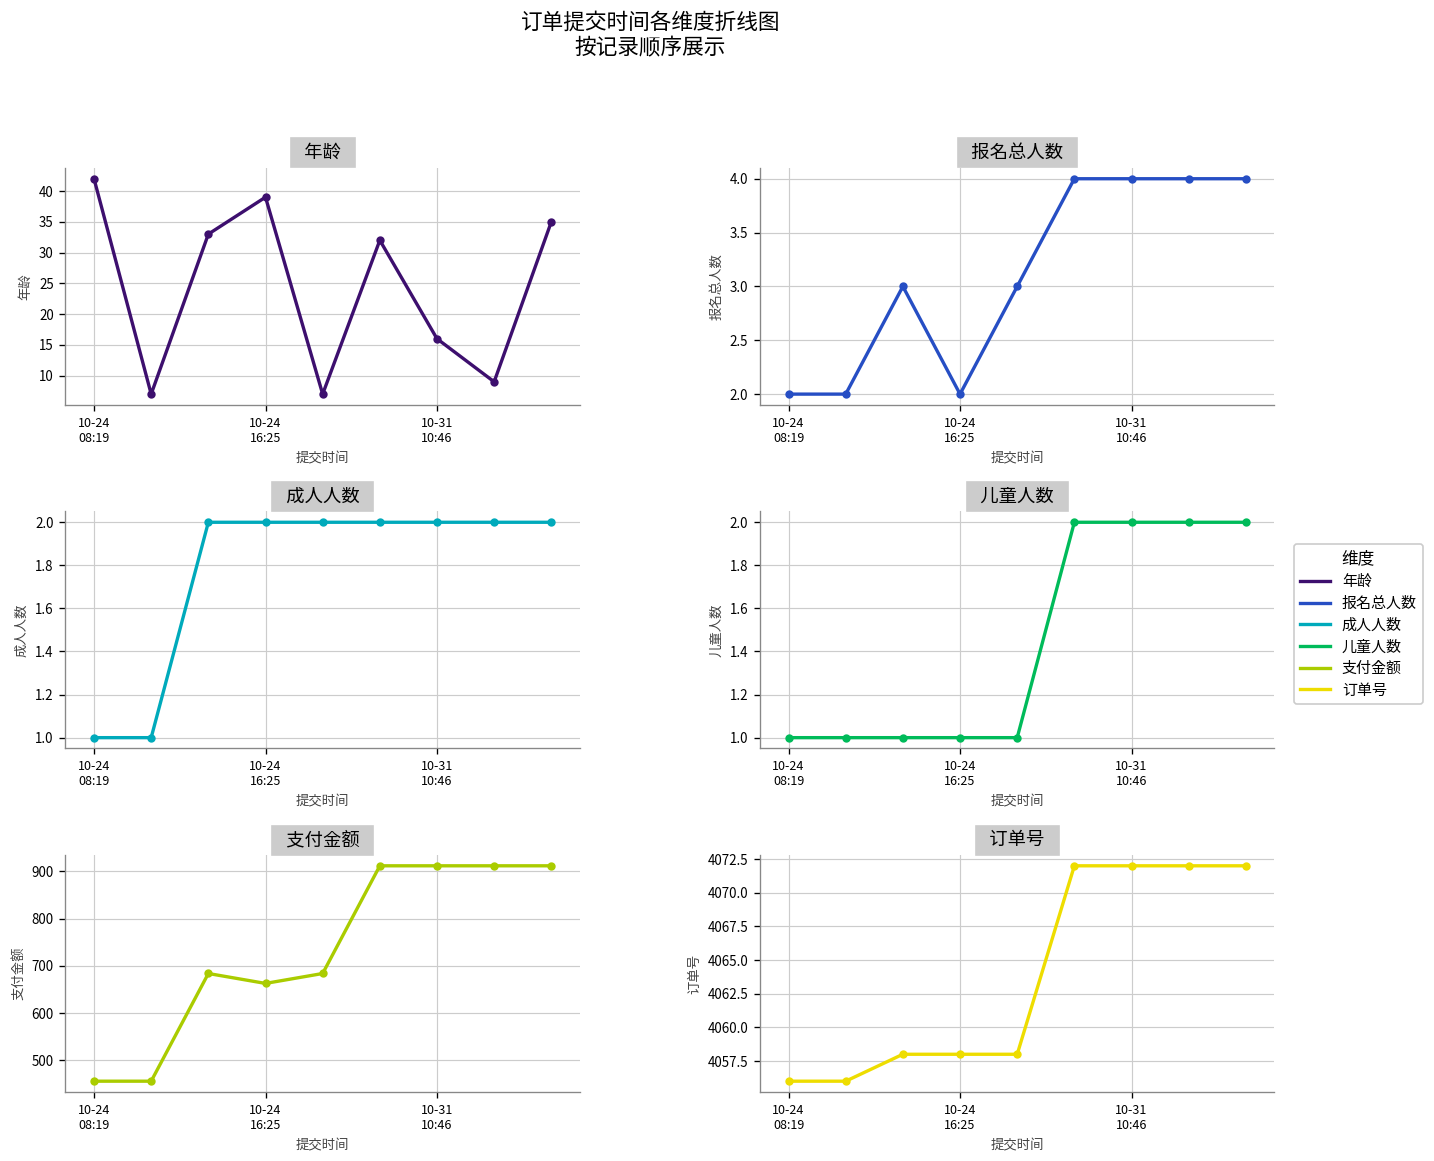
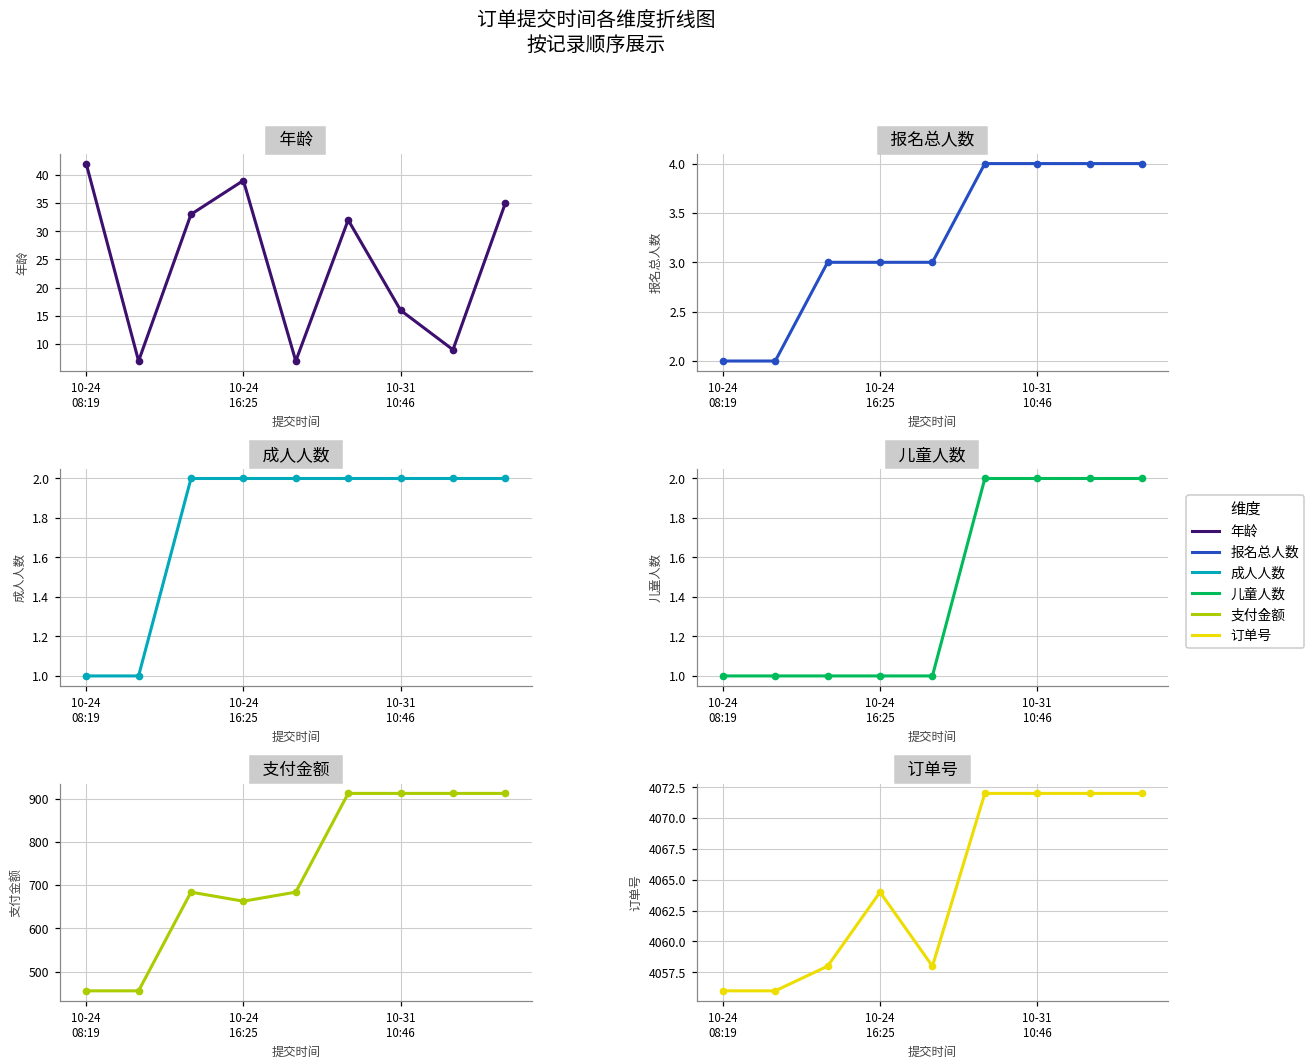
报名总人数, 10-24 16:25: 2 -> 3
订单号, 10-24 16:25: 4058 -> 4064
